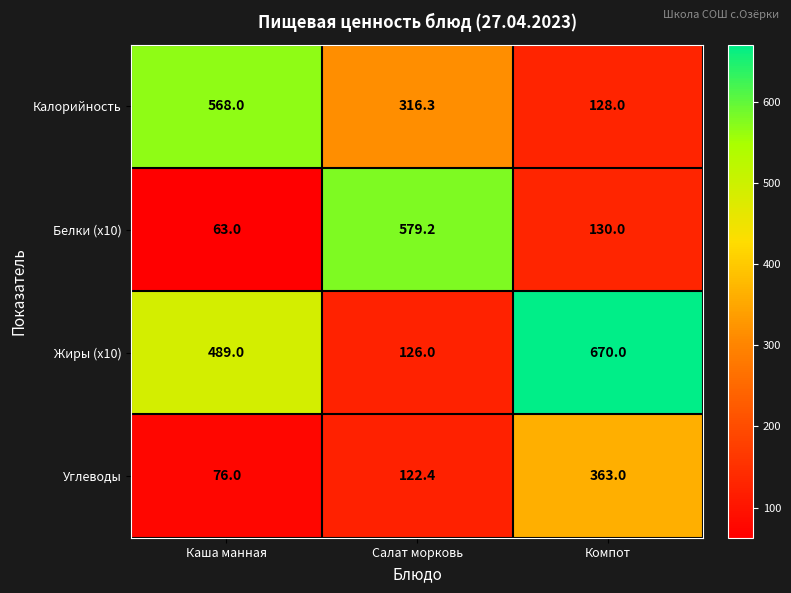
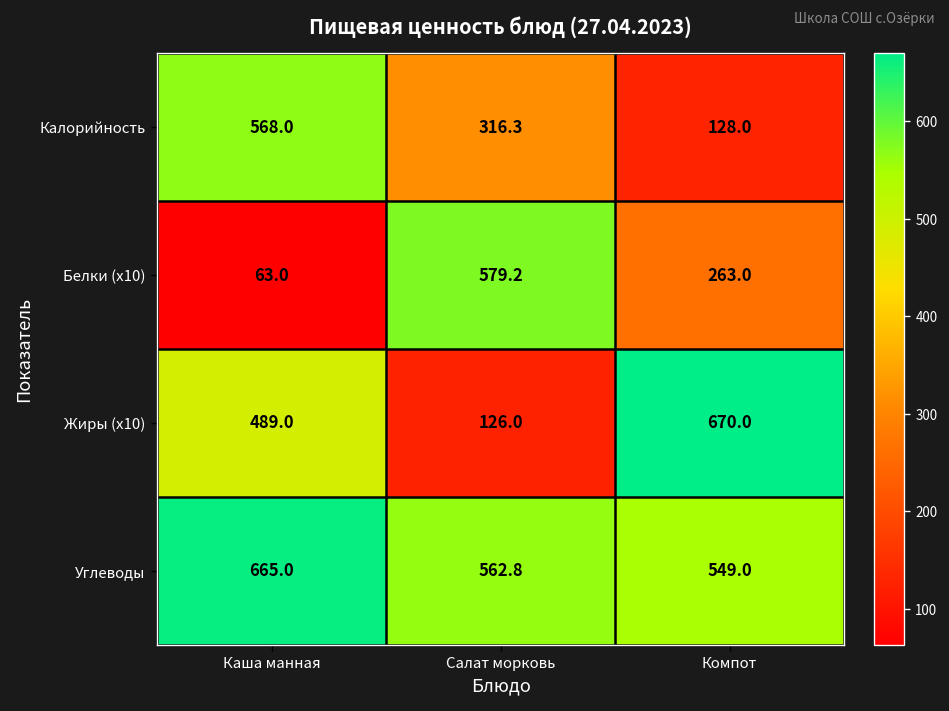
Белки (x10), Компот: 130.0 -> 263.0
Углеводы, Каша манная: 76.0 -> 665.0
Углеводы, Салат морковь: 122.4 -> 562.8
Углеводы, Компот: 363.0 -> 549.0
